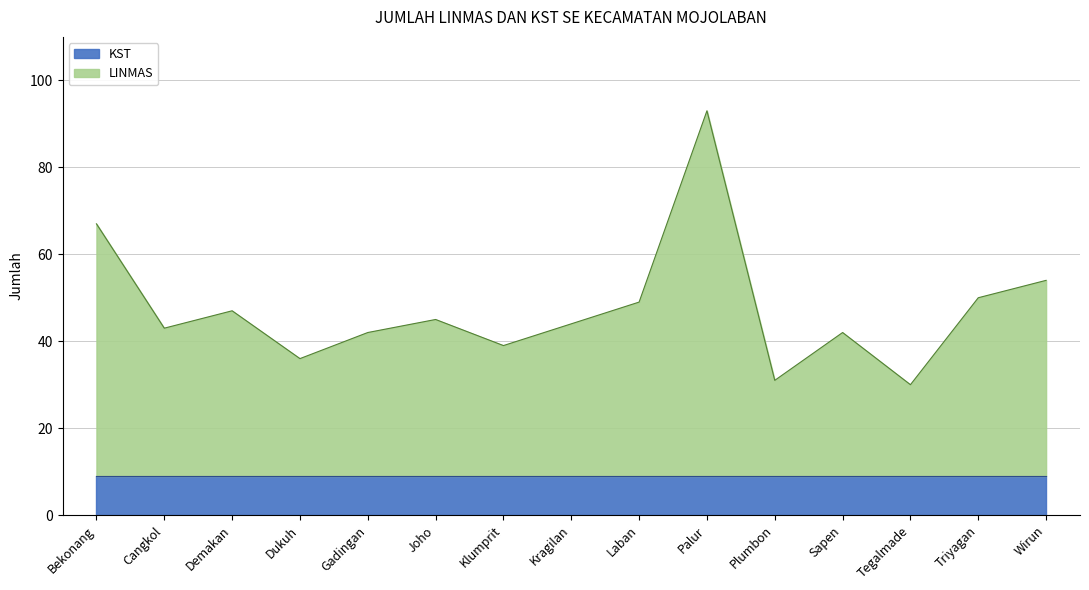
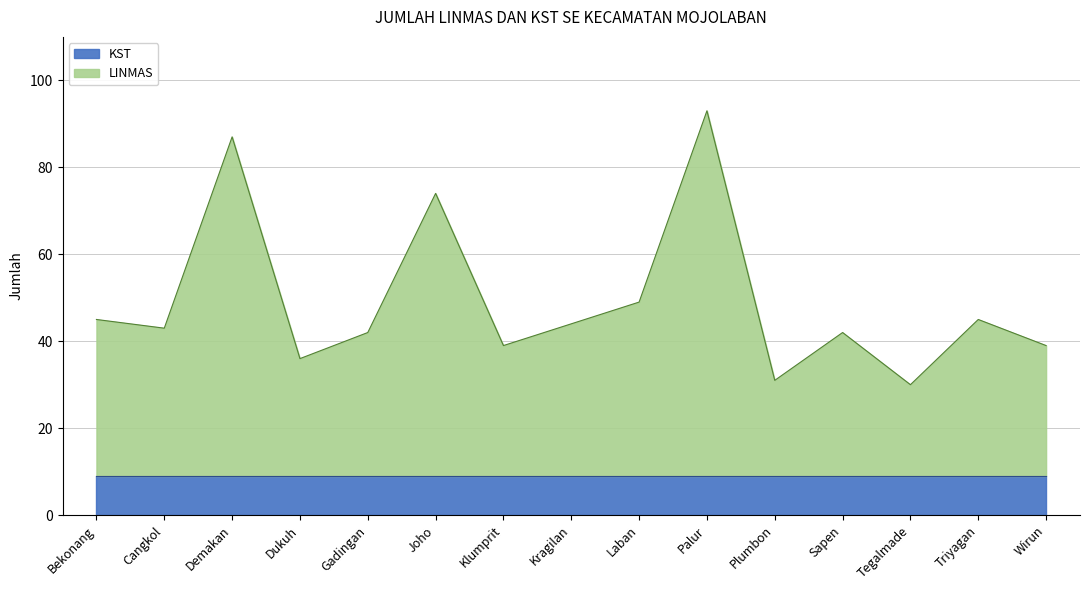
LINMAS, Bekonang: 67 -> 45
LINMAS, Demakan: 47 -> 87
LINMAS, Joho: 45 -> 74
LINMAS, Triyagan: 50 -> 45
LINMAS, Wirun: 54 -> 39
